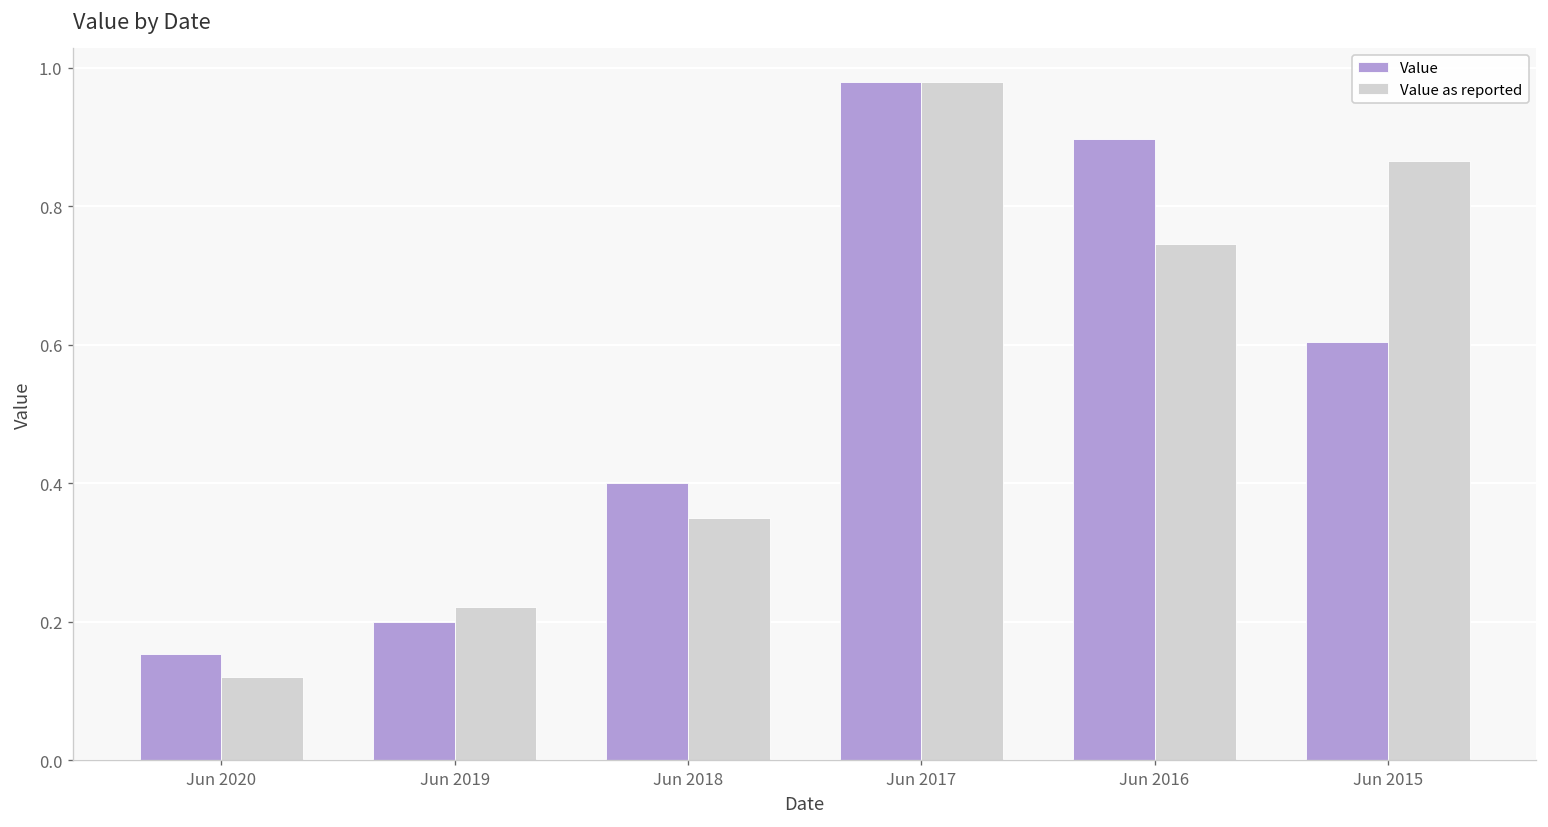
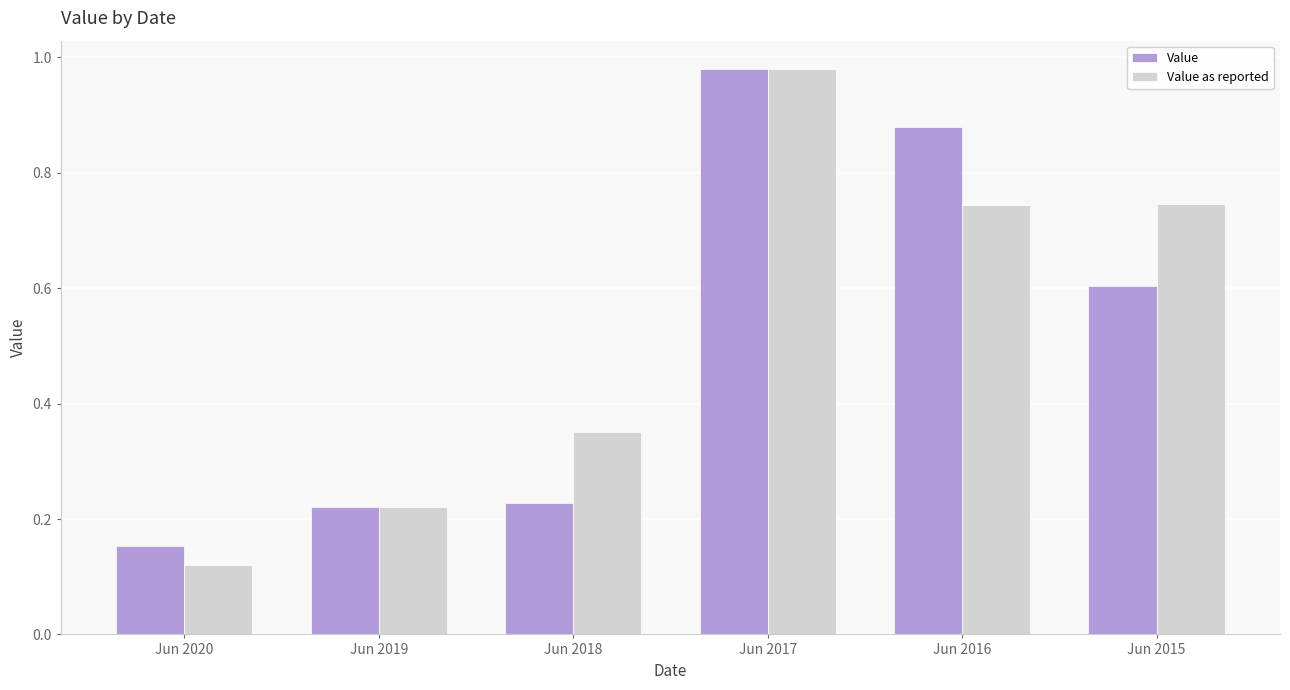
Value, Jun 2019: 0.20 -> 0.22
Value, Jun 2018: 0.40 -> 0.23
Value, Jun 2016: 0.90 -> 0.88
Value as reported, Jun 2015: 0.87 -> 0.75
